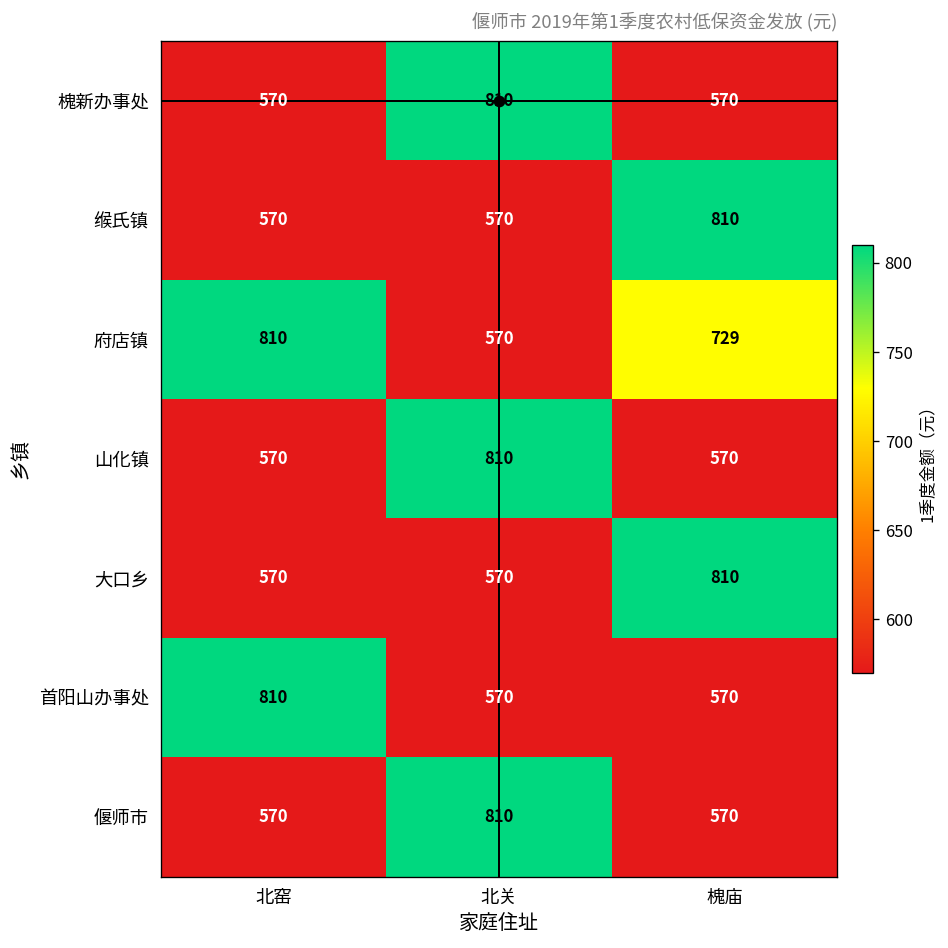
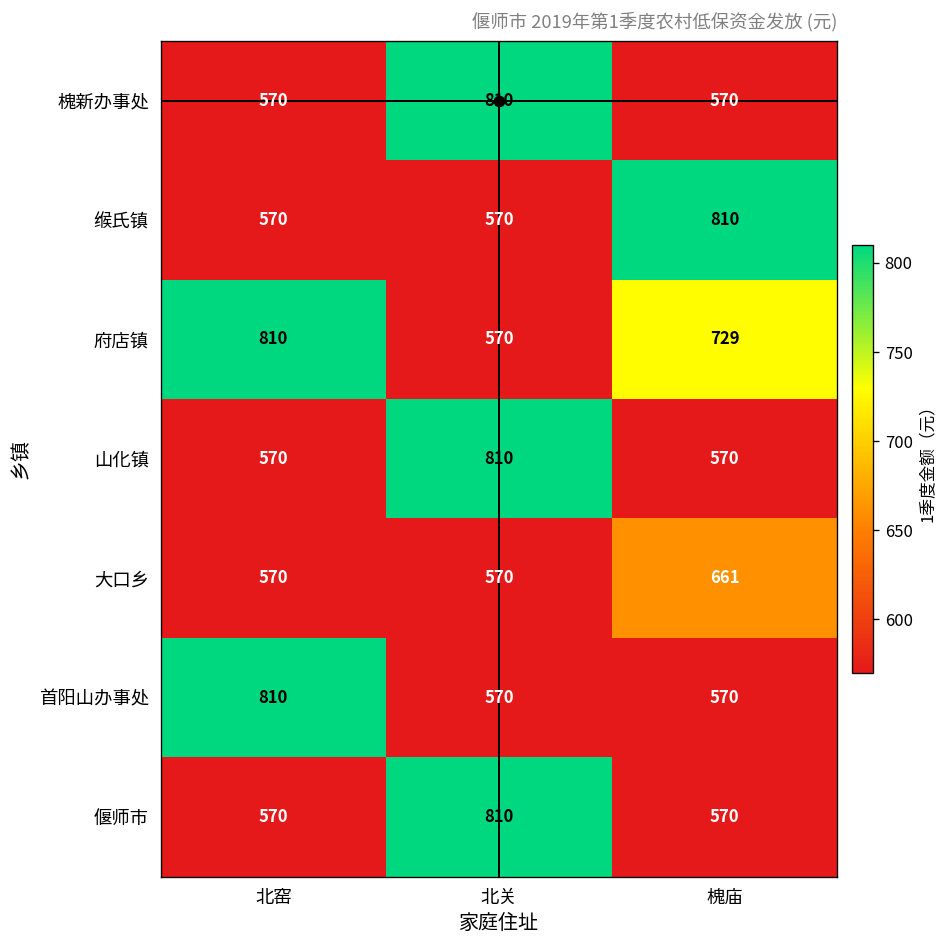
大口乡, 槐庙: 810 -> 661
